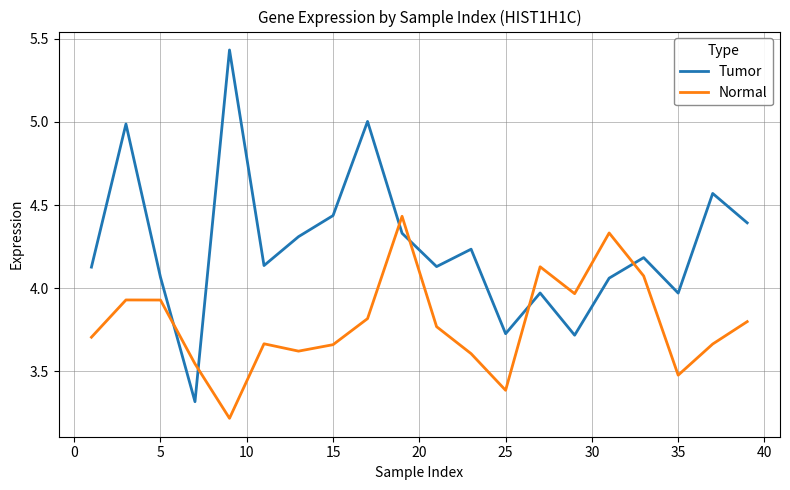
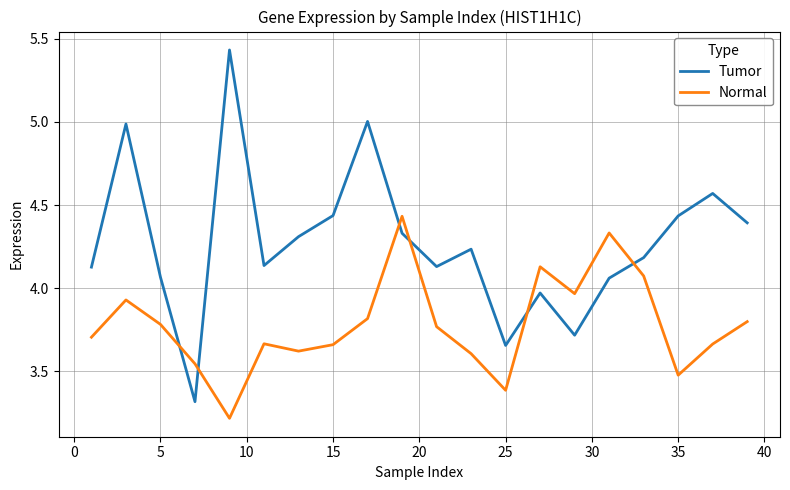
Normal, 5: 3.93 -> 3.78
Tumor, 25: 3.73 -> 3.66
Tumor, 35: 3.97 -> 4.43
